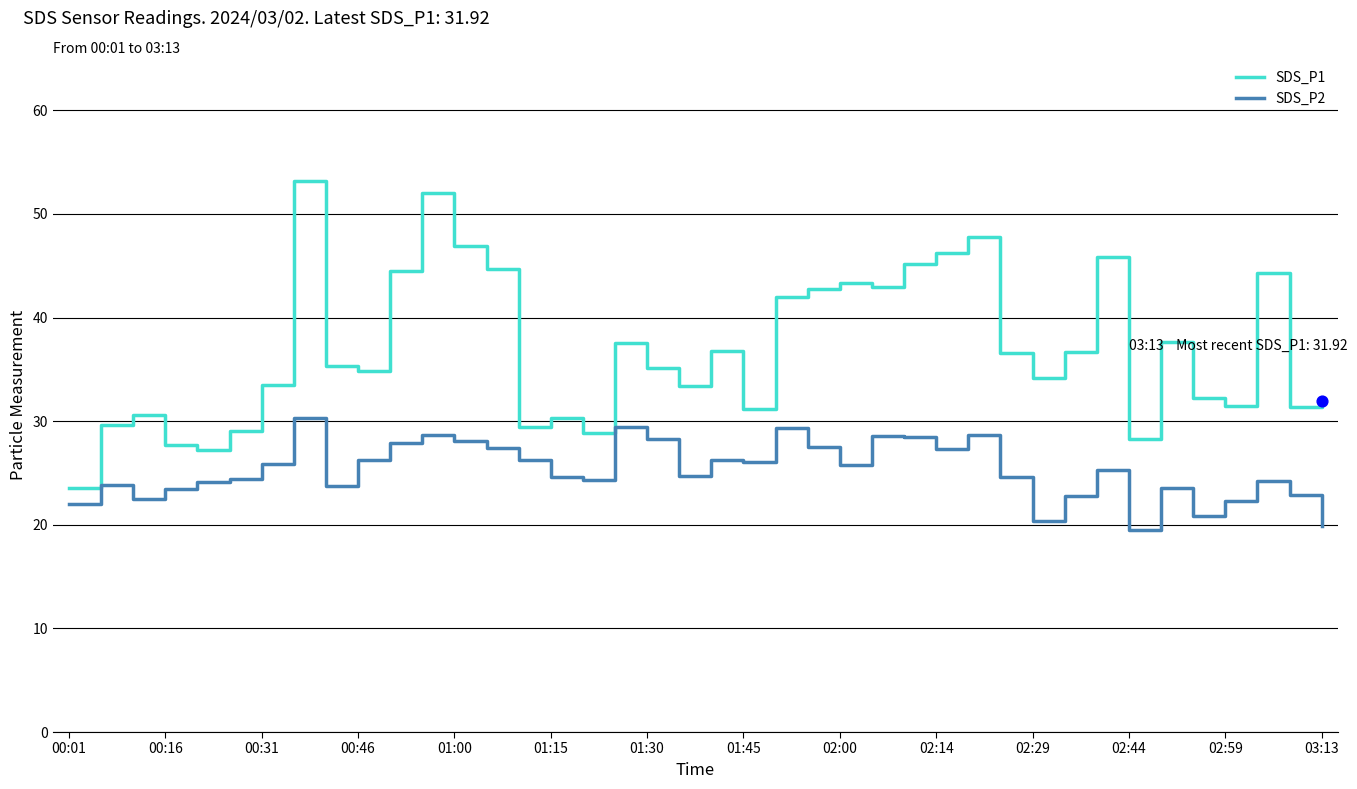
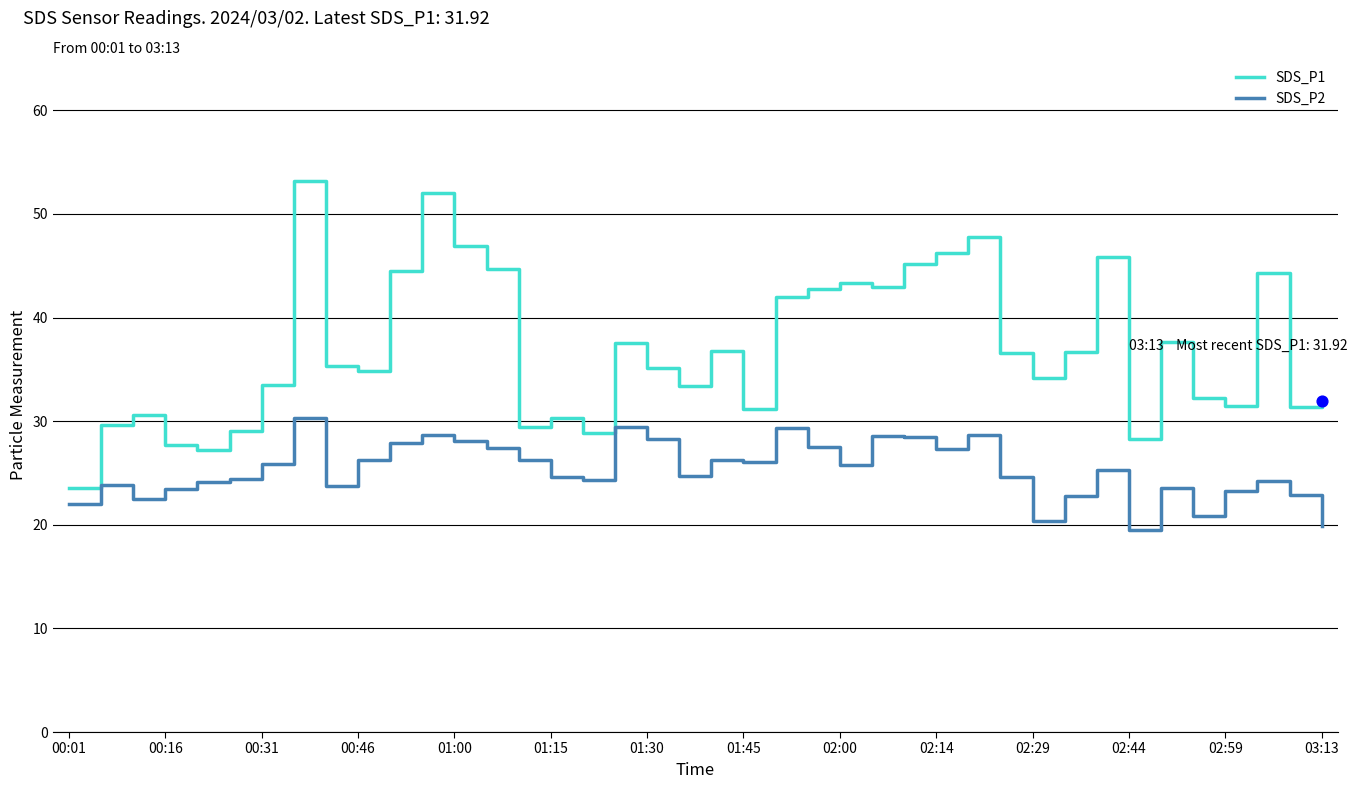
SDS_P2, 02:59: 22.3 -> 23.2
